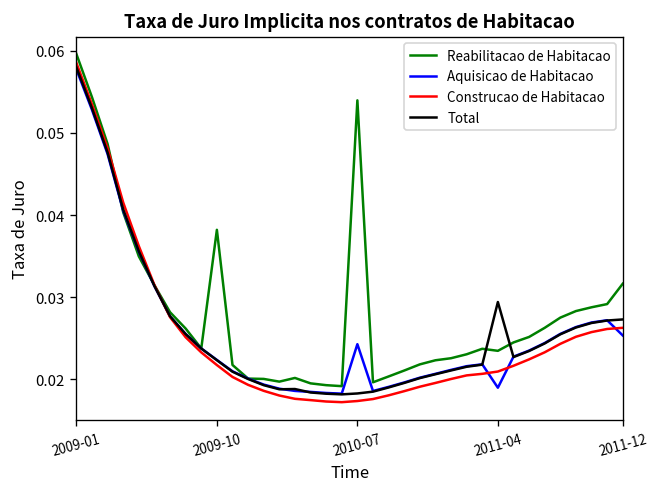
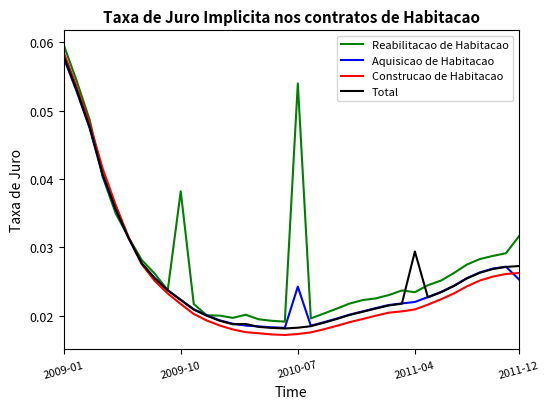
Aquisicao de Habitacao, 2011-04: 0.019 -> 0.022
